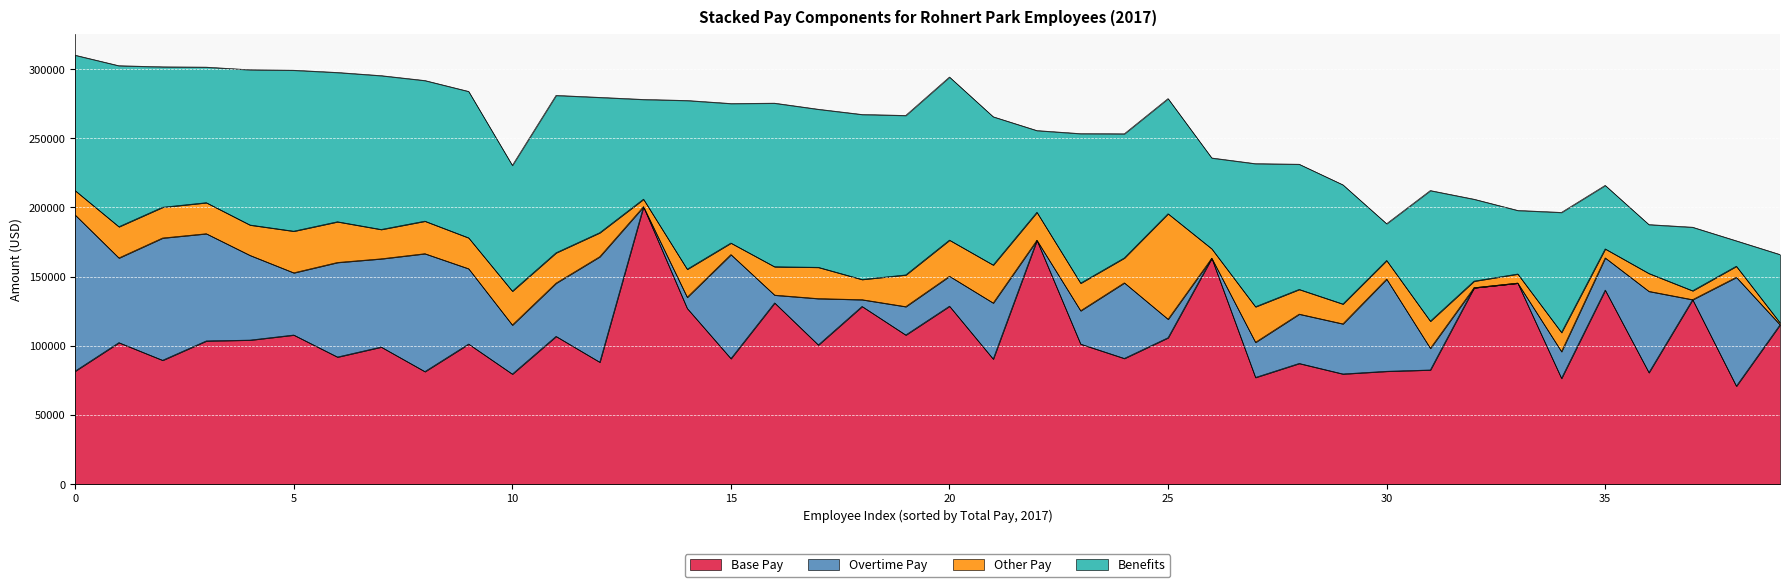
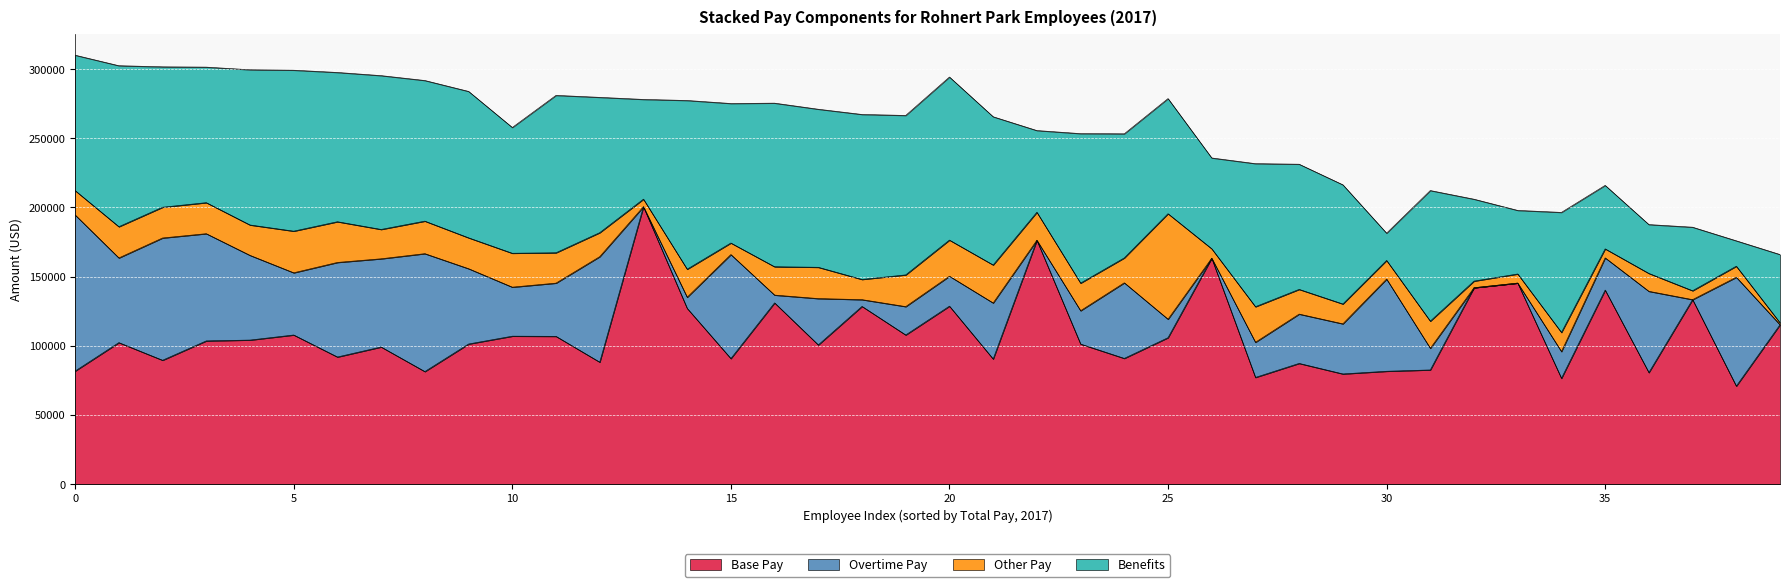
Base Pay, 10: 80000 -> 107000
Benefits, 30: 27000 -> 20000
